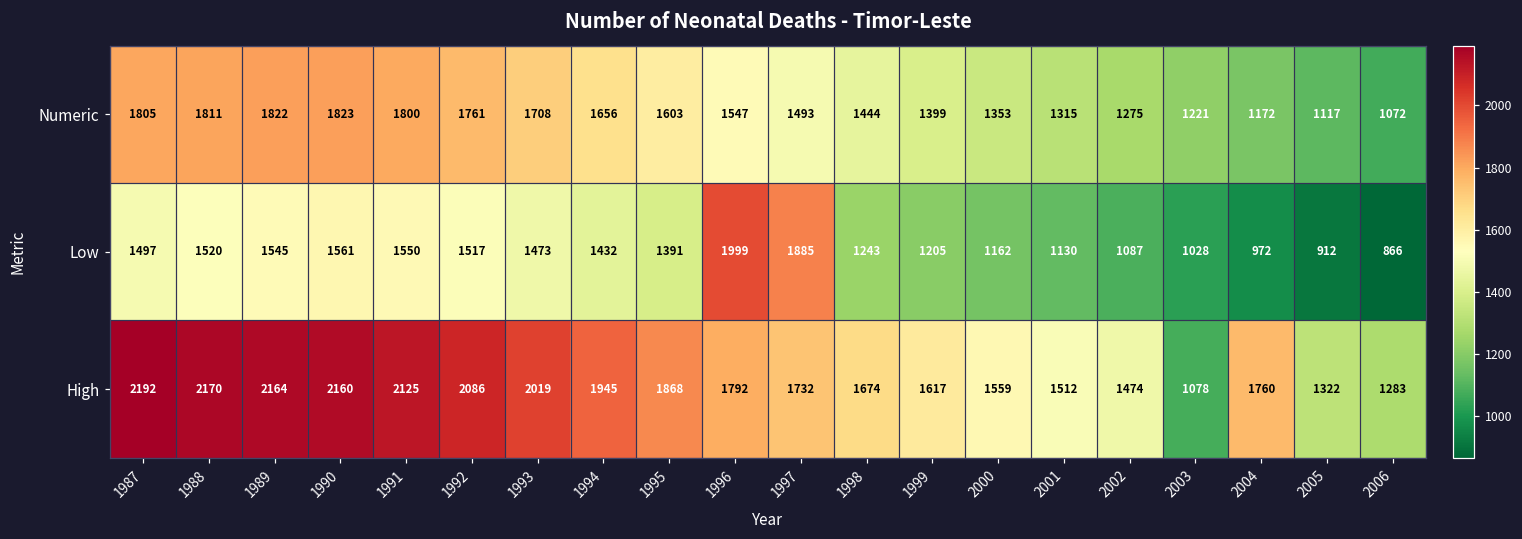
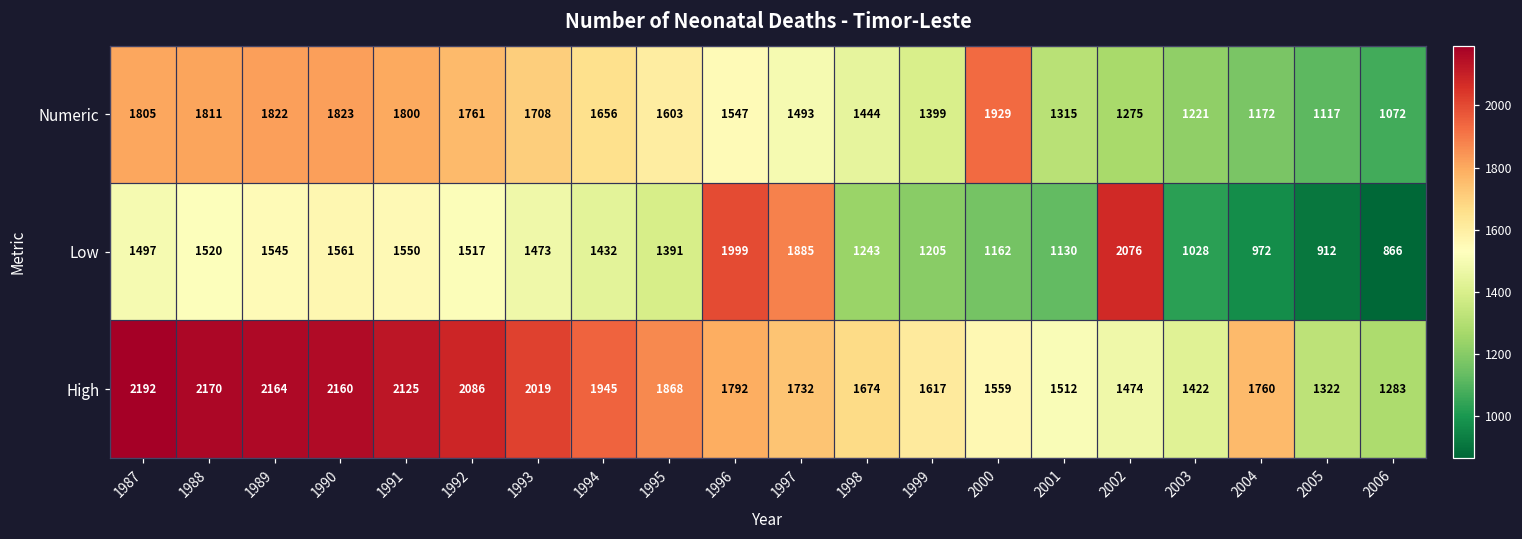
Numeric, 2000: 1353 -> 1929
Low, 2002: 1087 -> 2076
High, 2003: 1078 -> 1422
